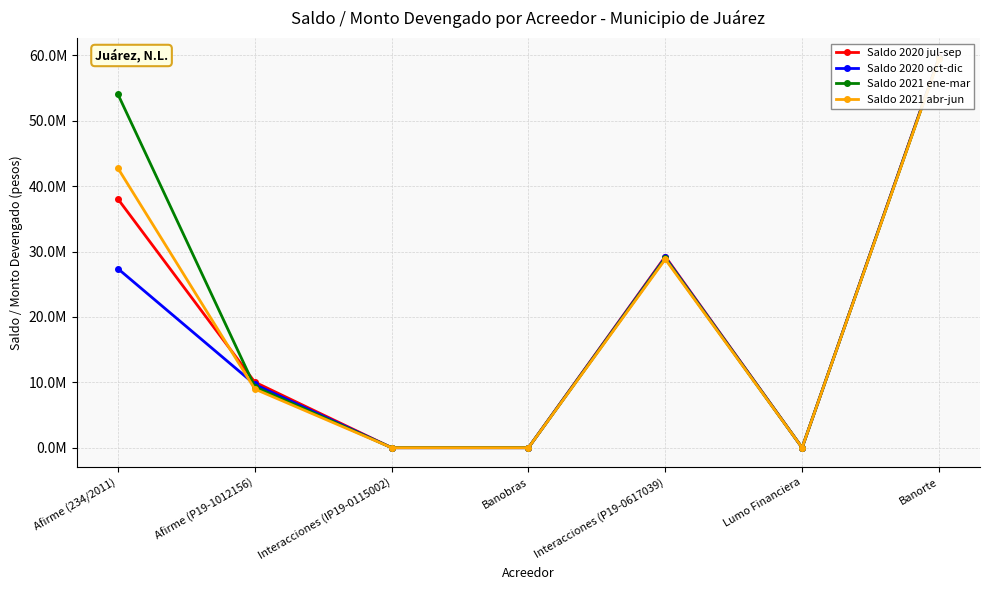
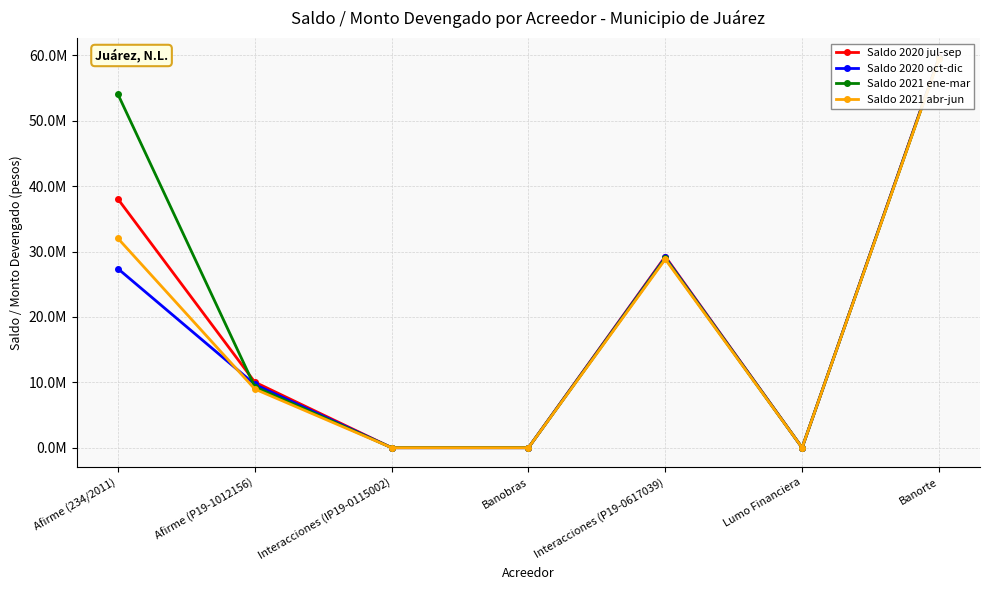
Saldo 2021 abr-jun, Afirme (234/2011): 43000000 -> 32000000
